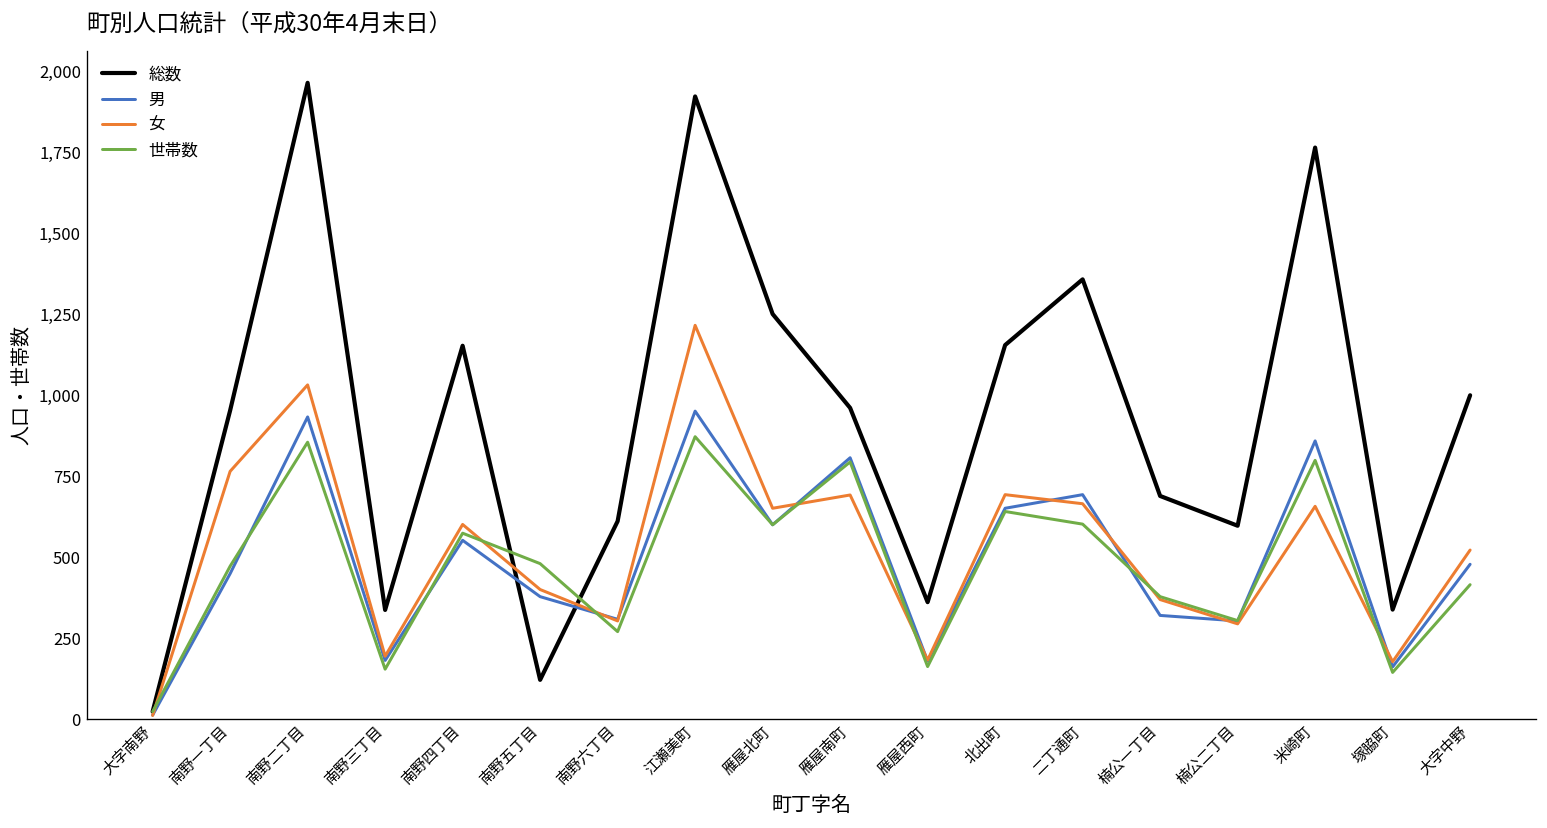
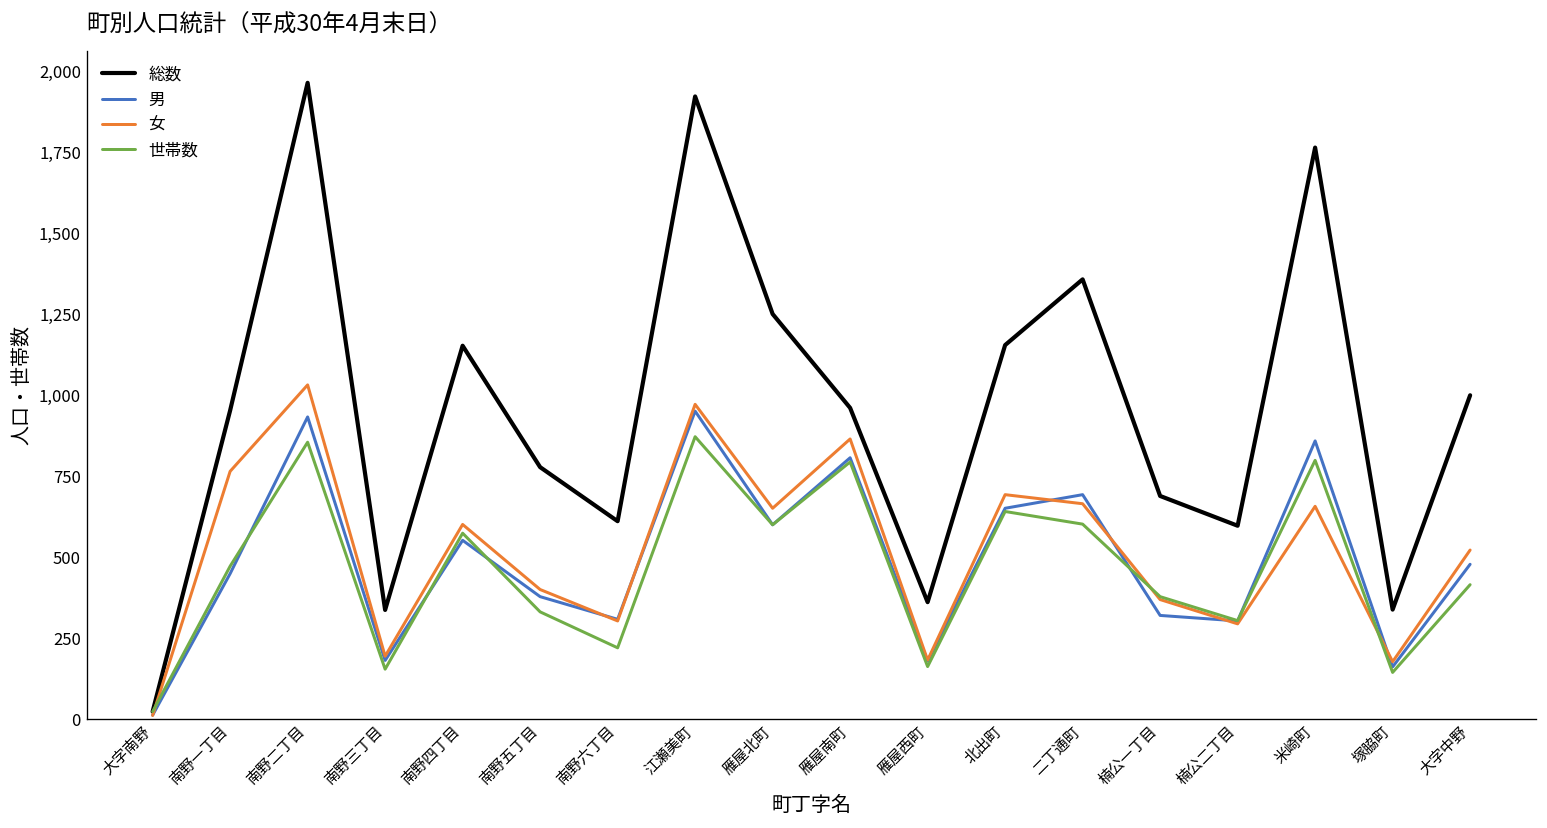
総数, 南野五丁目: 120 -> 780
世帯数, 南野五丁目: 480 -> 330
世帯数, 南野六丁目: 270 -> 220
女, 江瀬美町: 1,220 -> 970
女, 雁屋南町: 690 -> 870
